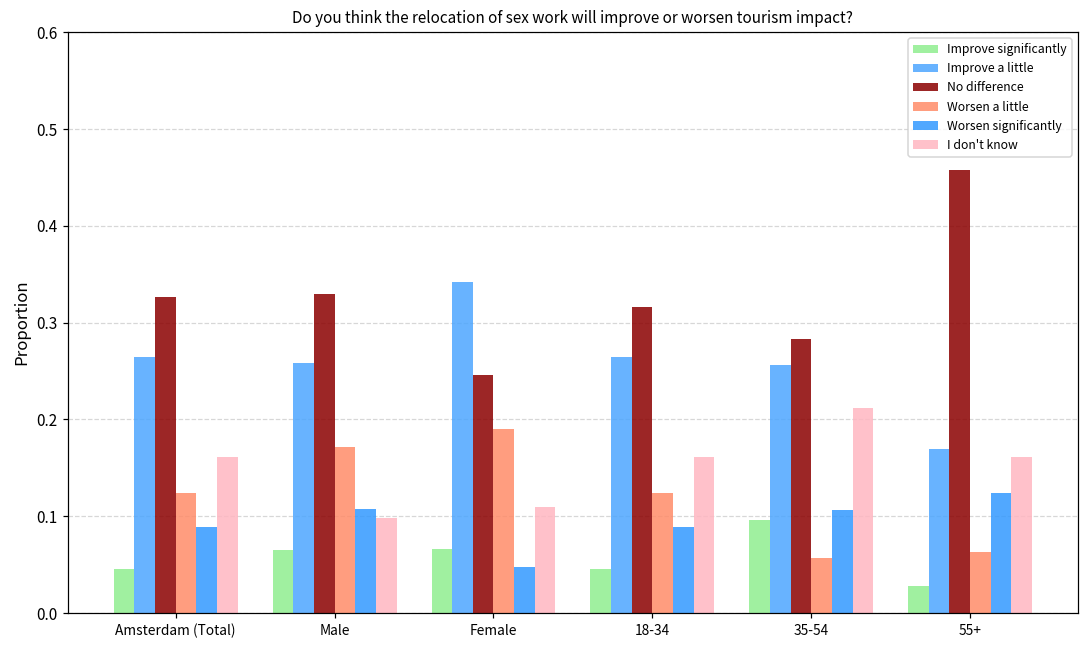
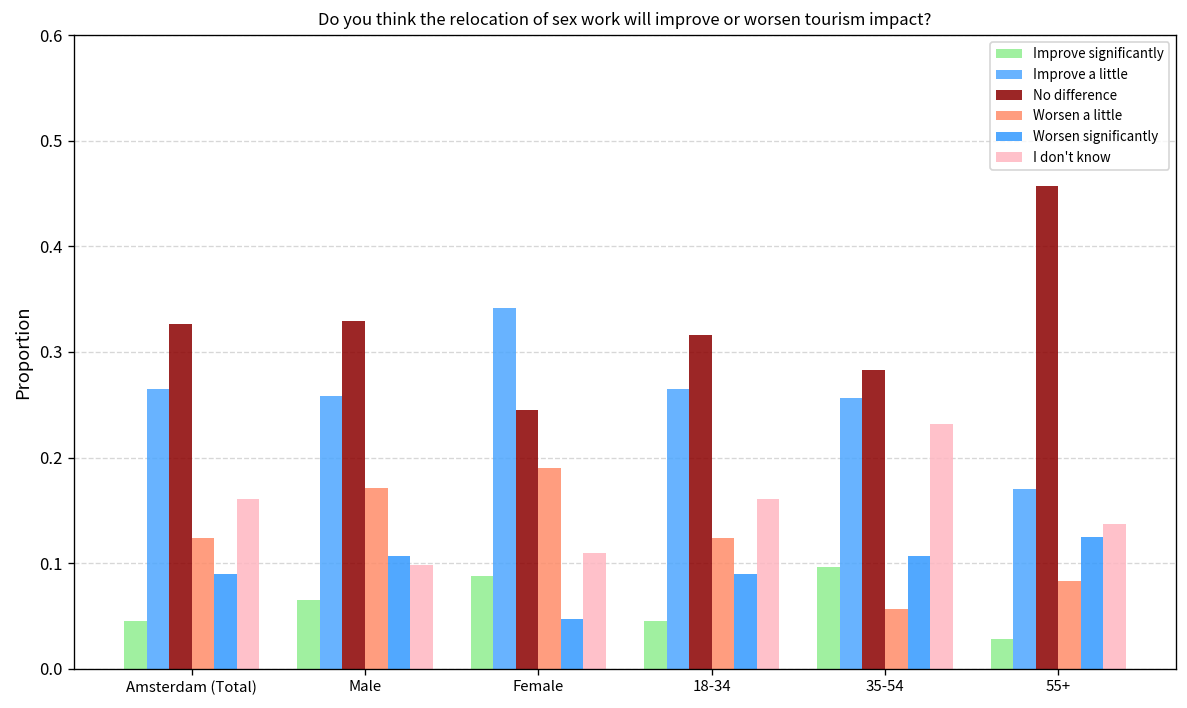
Improve significantly, Female: 0.07 -> 0.09
I don't know, 35-54: 0.21 -> 0.23
Worsen a little, 55+: 0.06 -> 0.08
I don't know, 55+: 0.16 -> 0.14
